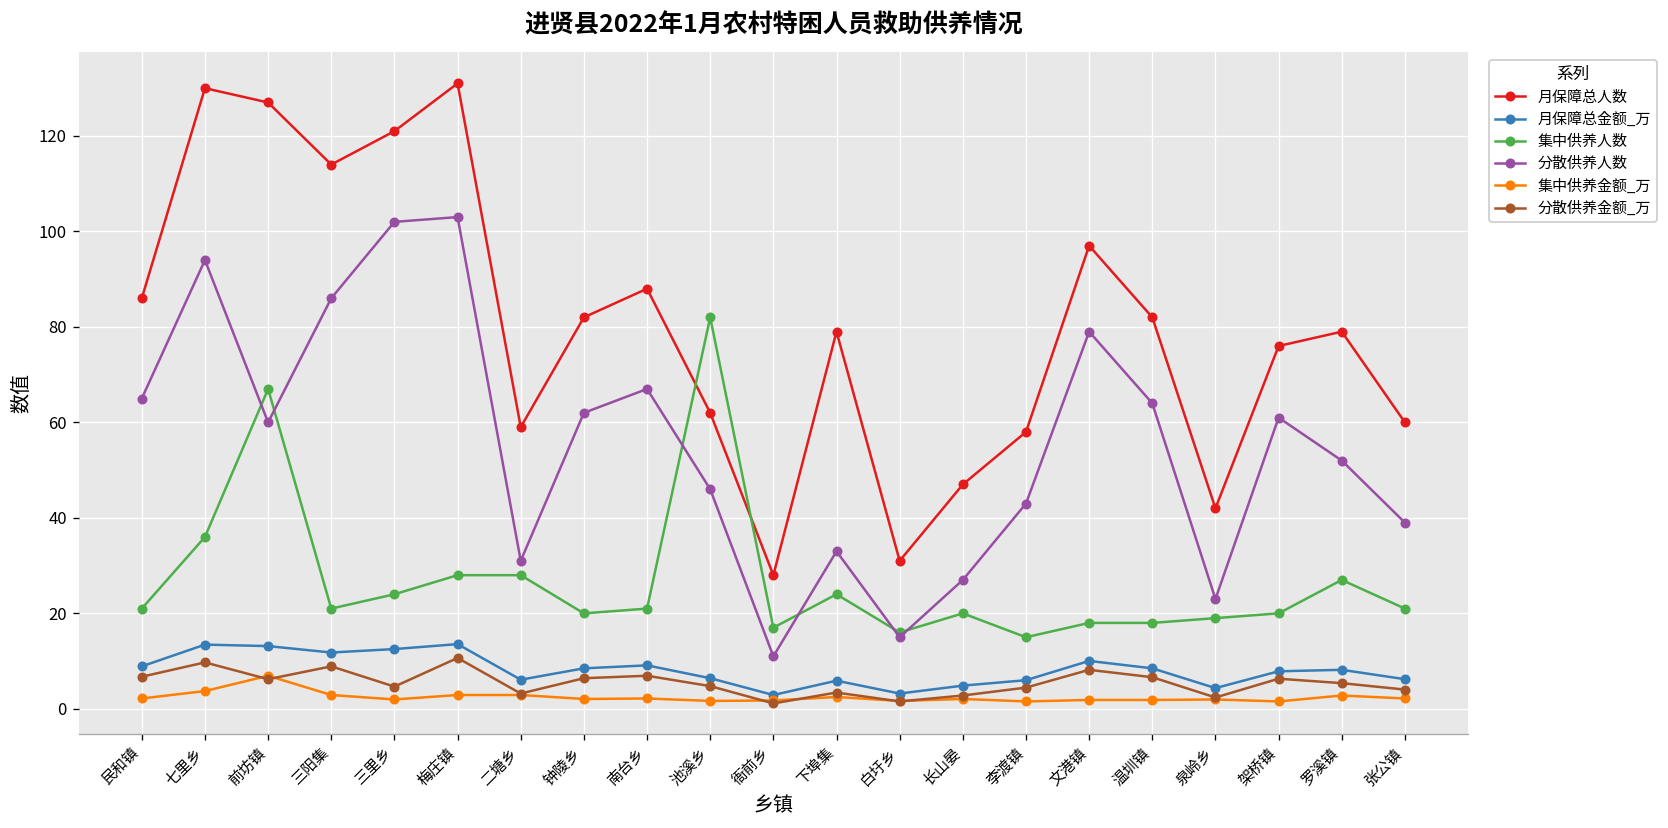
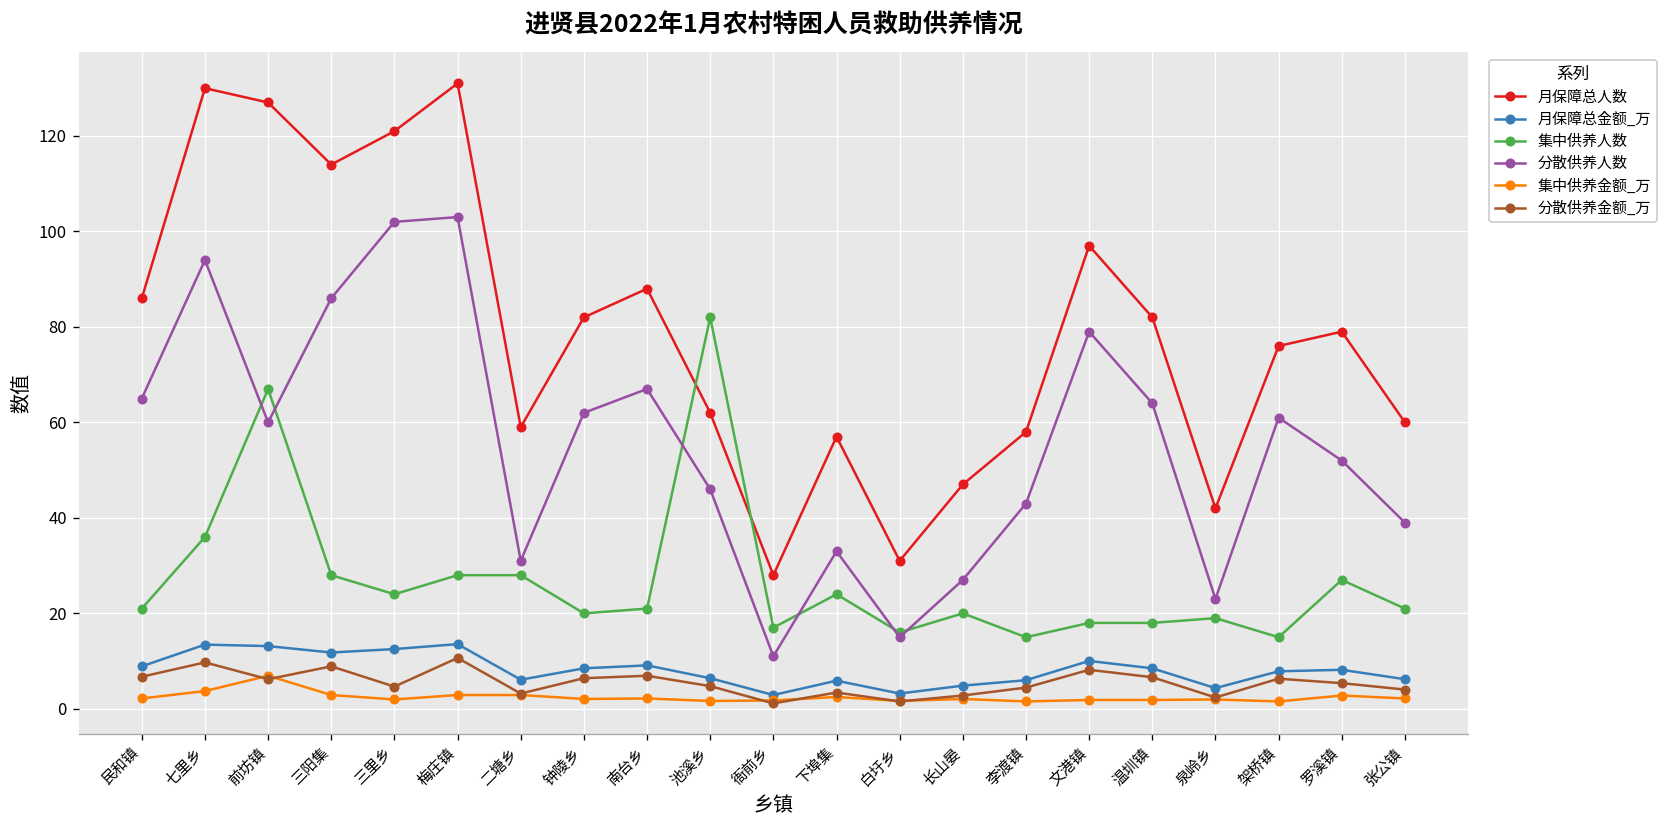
集中供养人数, 三阳集: 21 -> 28
月保障总人数, 下埠集: 79 -> 57
集中供养人数, 架桥镇: 20 -> 15
